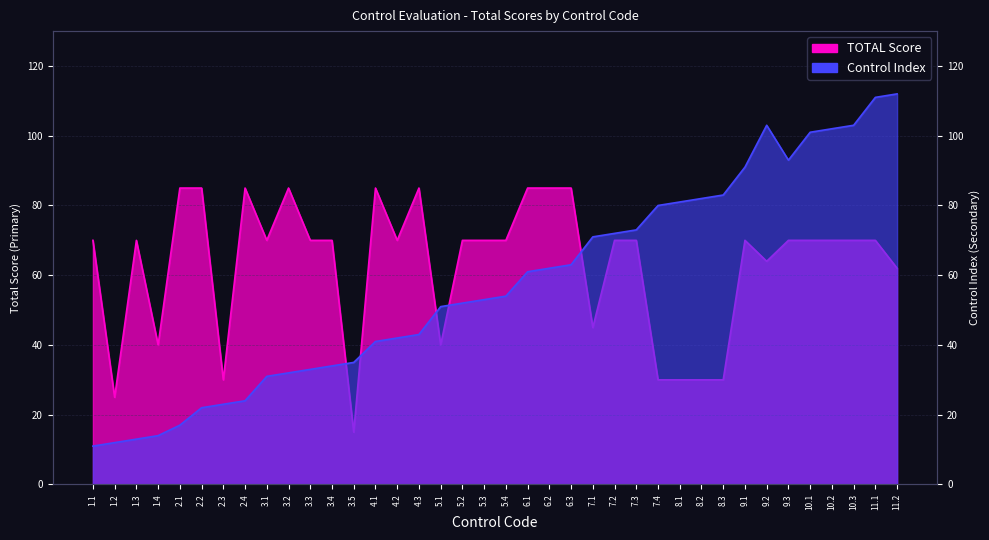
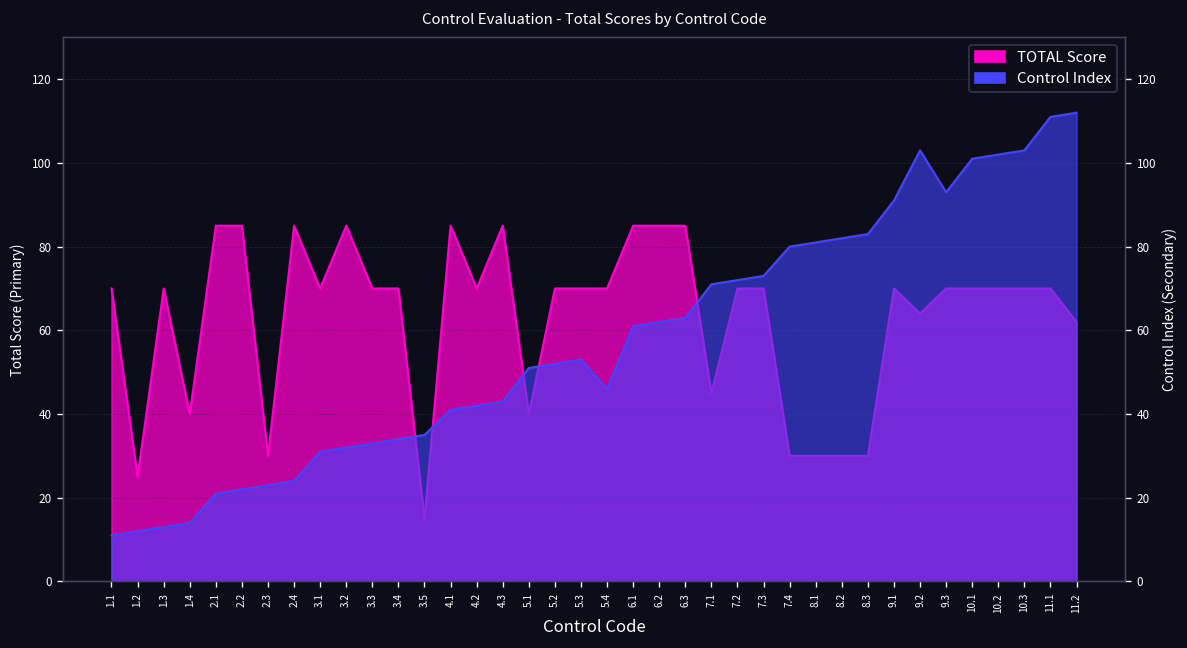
Control Index, 2.1: 17 -> 21
Control Index, 5.4: 54 -> 46
